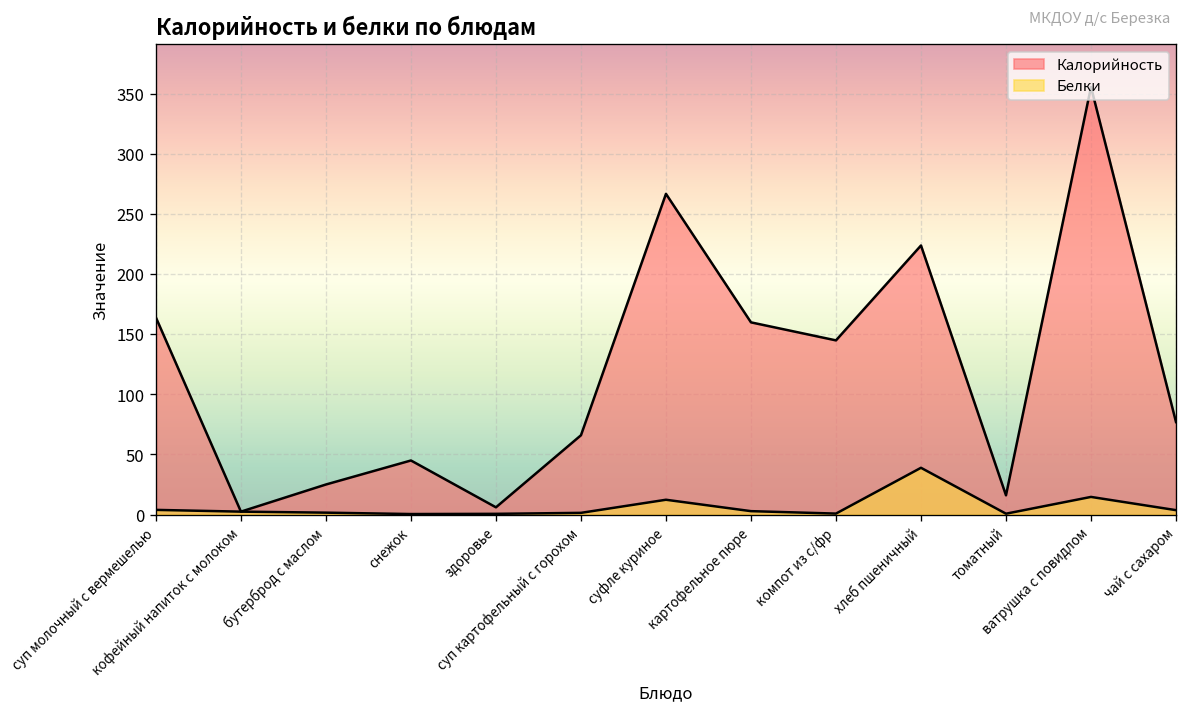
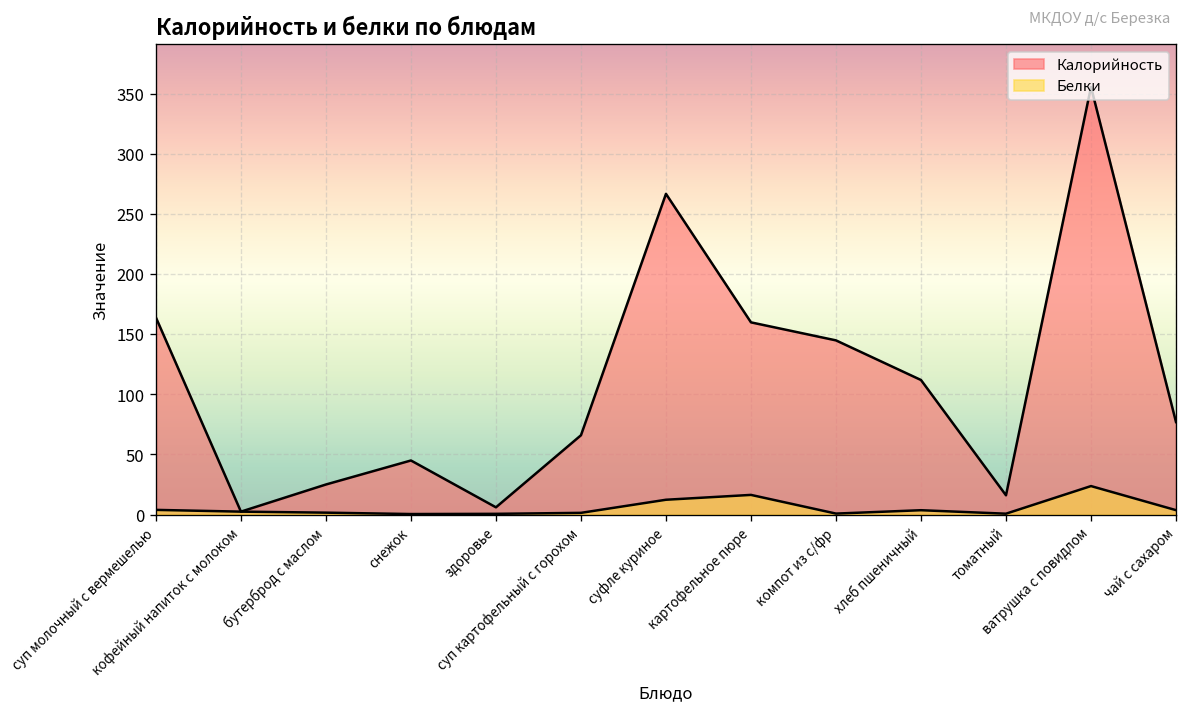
Белки, картофельное пюре: 3 -> 16
Калорийность, хлеб пшеничный: 224 -> 112
Белки, хлеб пшеничный: 39 -> 4
Белки, ватрушка с повидлом: 15 -> 24
